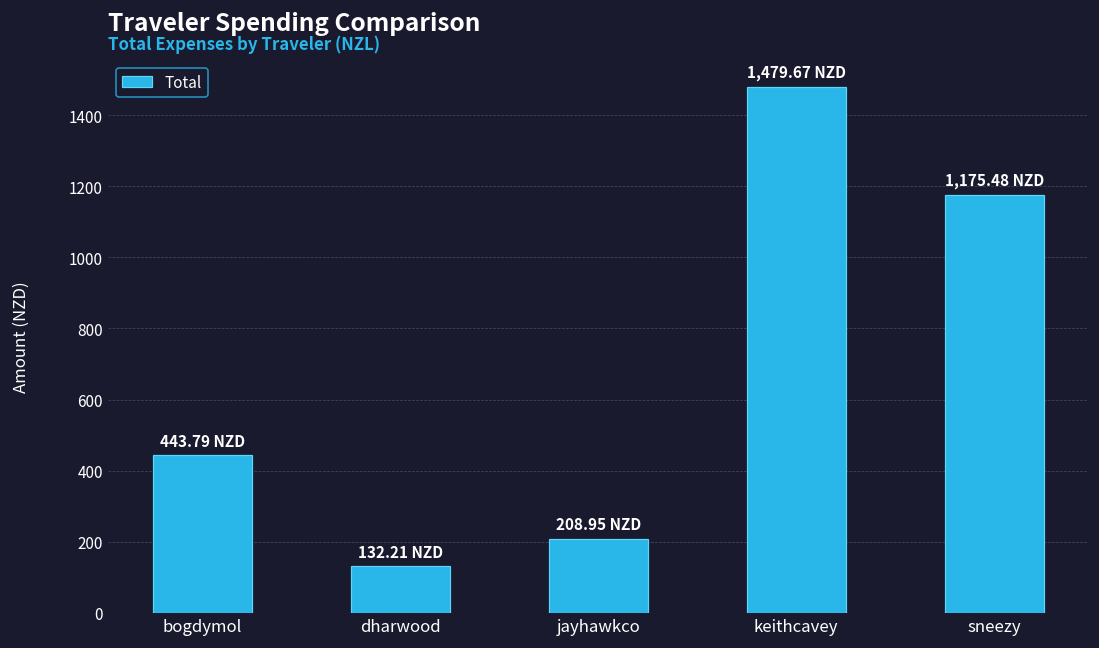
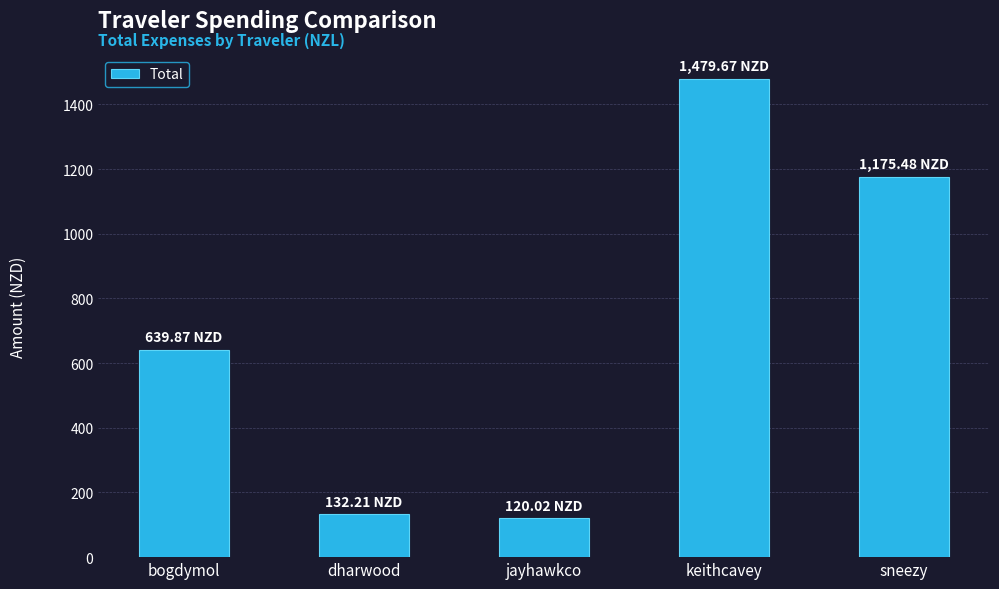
bogdymol: 443.79 -> 639.87
jayhawkco: 208.95 -> 120.02
